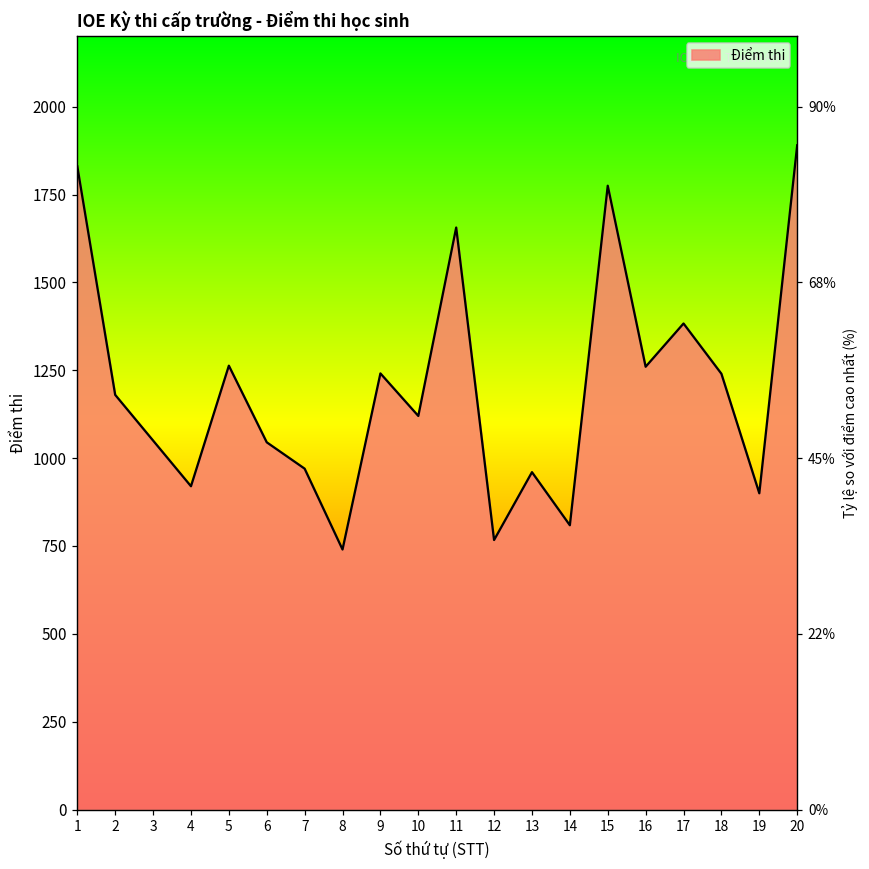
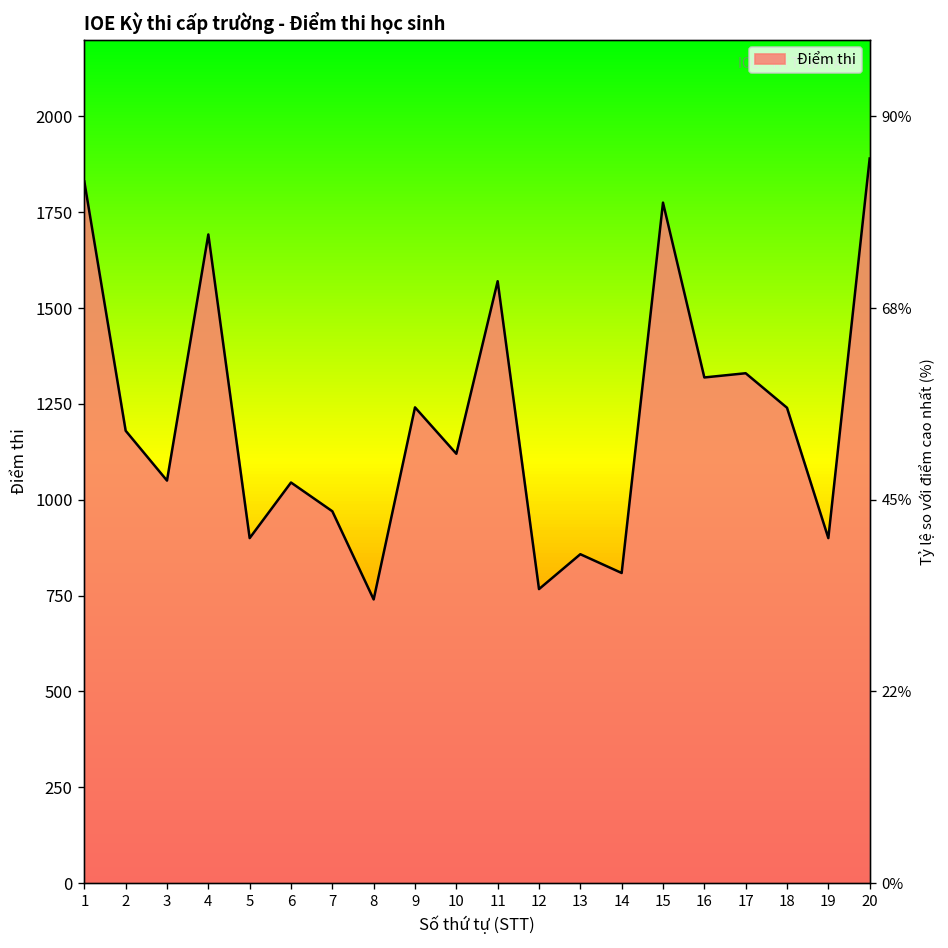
4: 920 -> 1690
5: 1260 -> 900
11: 1660 -> 1570
13: 960 -> 860
16: 1260 -> 1320
17: 1380 -> 1330
